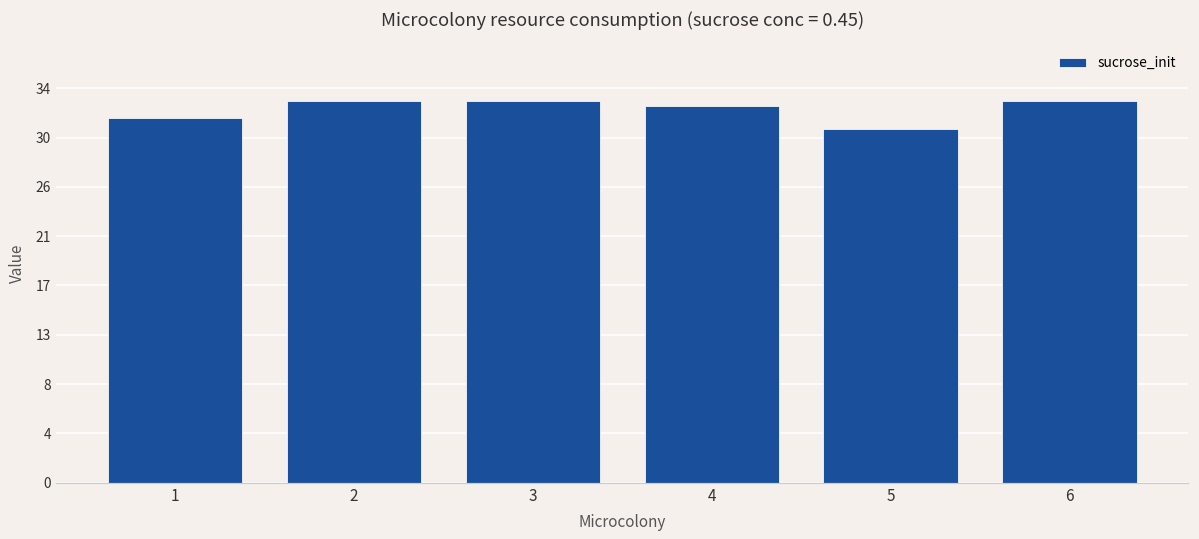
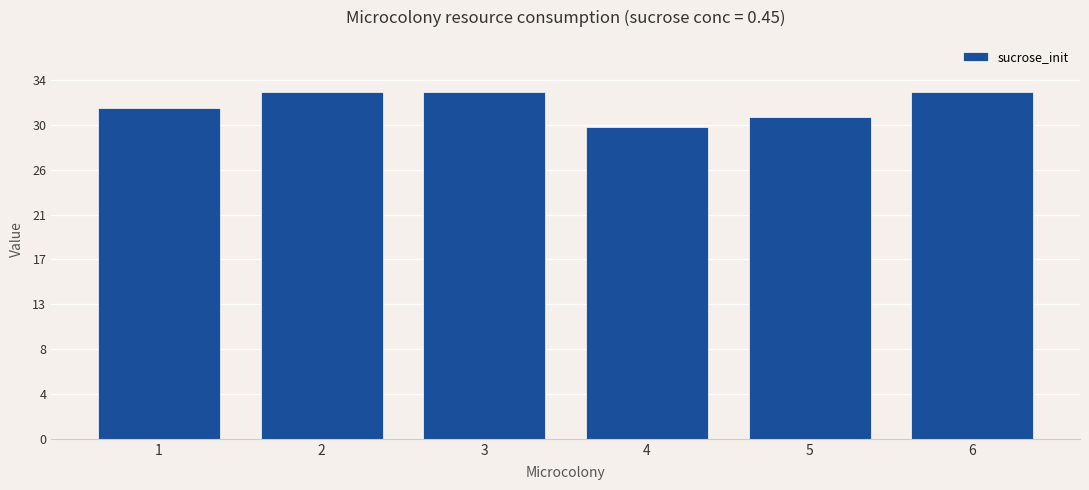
4: 32.5 -> 29.6
